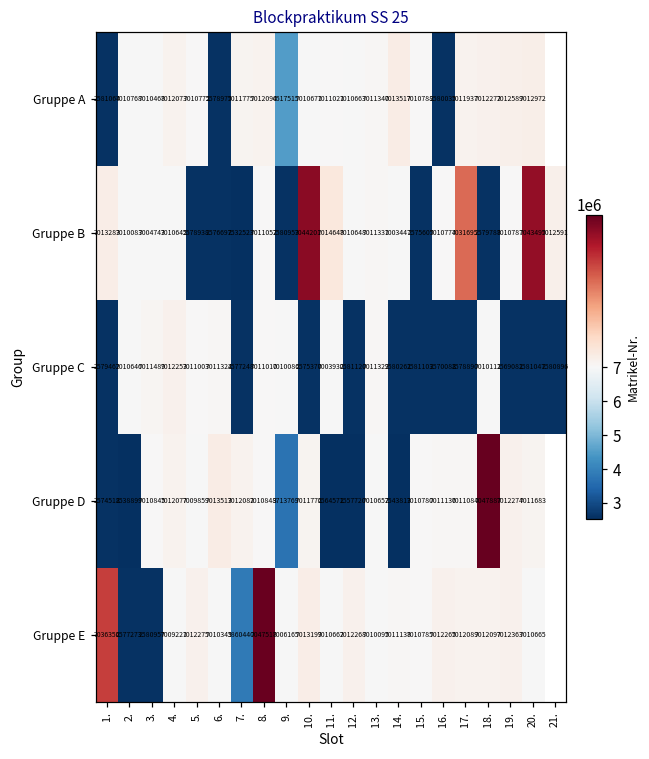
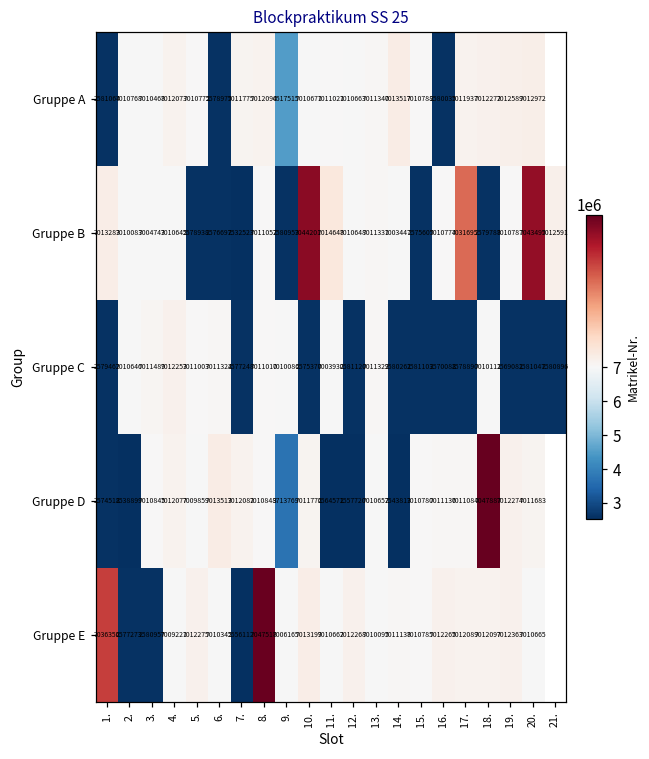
Gruppe E, 7.: 3860440 -> 2556112
